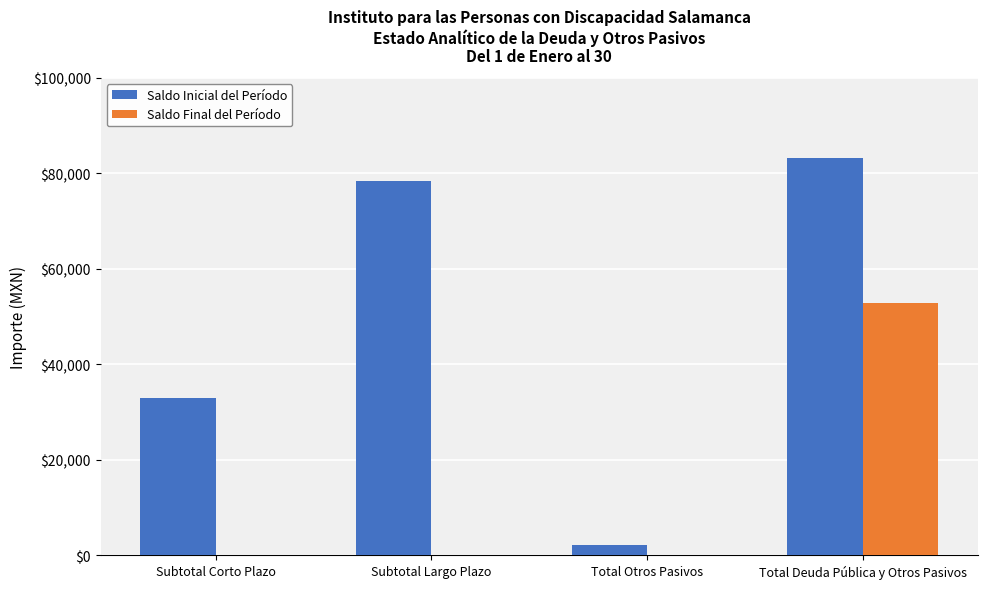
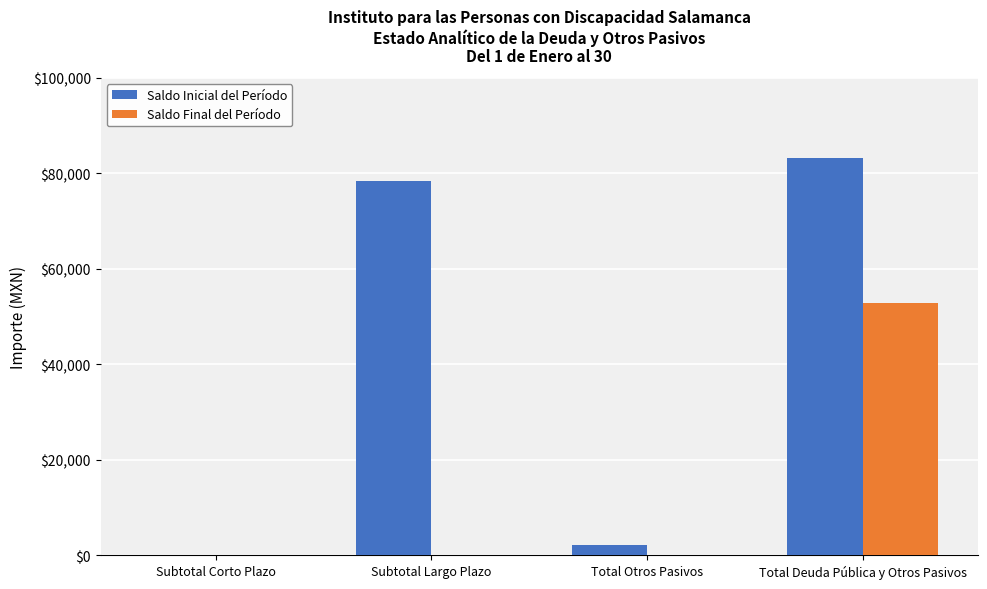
Saldo Inicial del Período, Subtotal Corto Plazo: $33,000 -> $0
